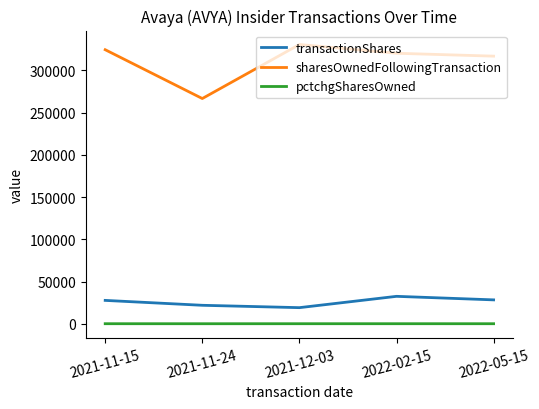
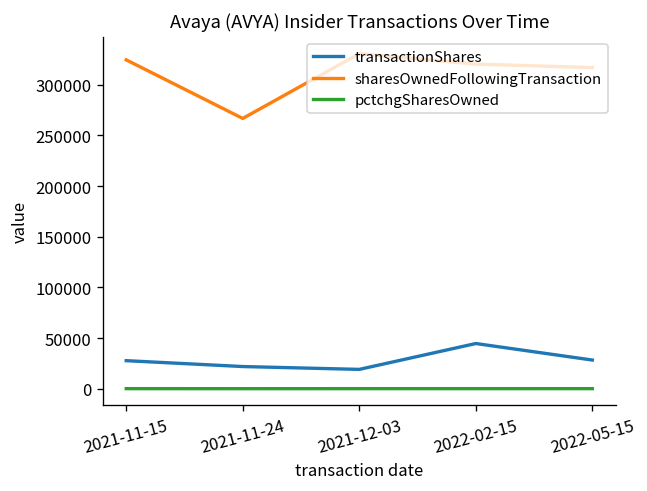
transactionShares, 2022-02-15: 30000 -> 40000
